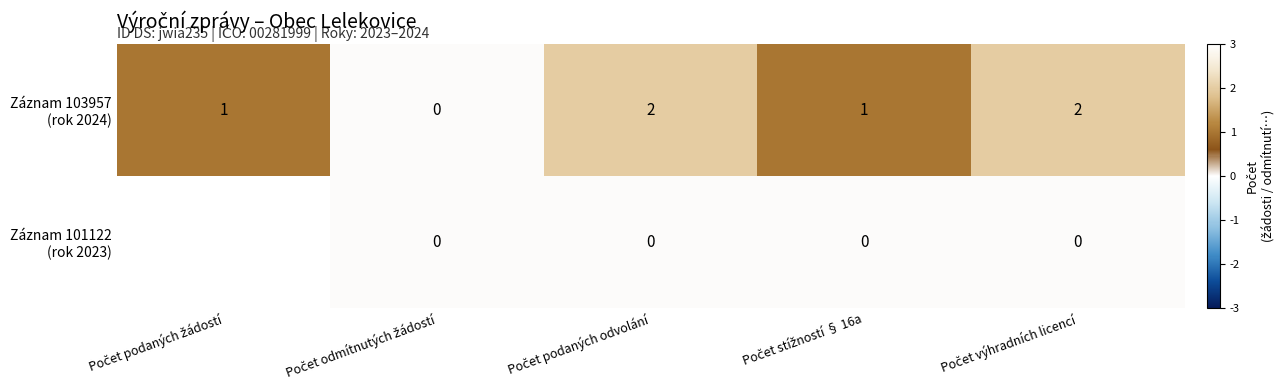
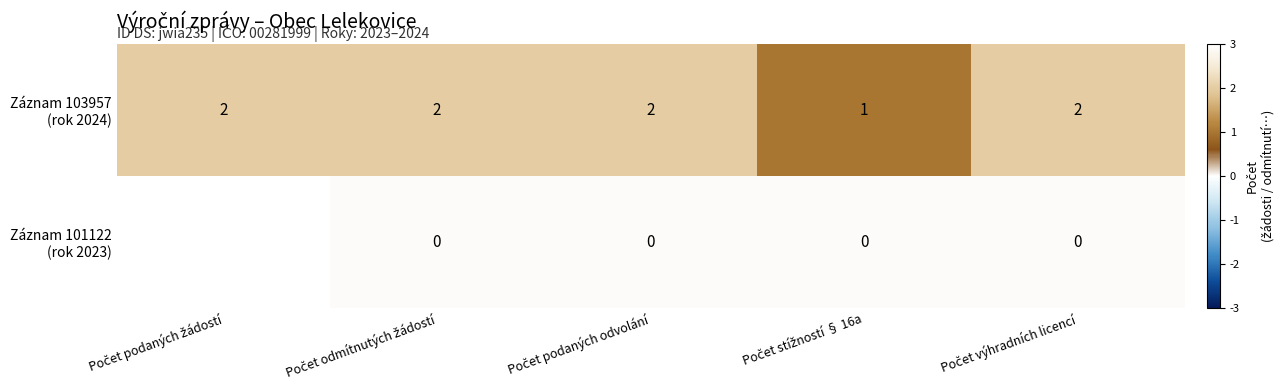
Záznam 103957 (rok 2024), Počet podaných žádostí: 1 -> 2
Záznam 103957 (rok 2024), Počet odmítnutých žádostí: 0 -> 2
